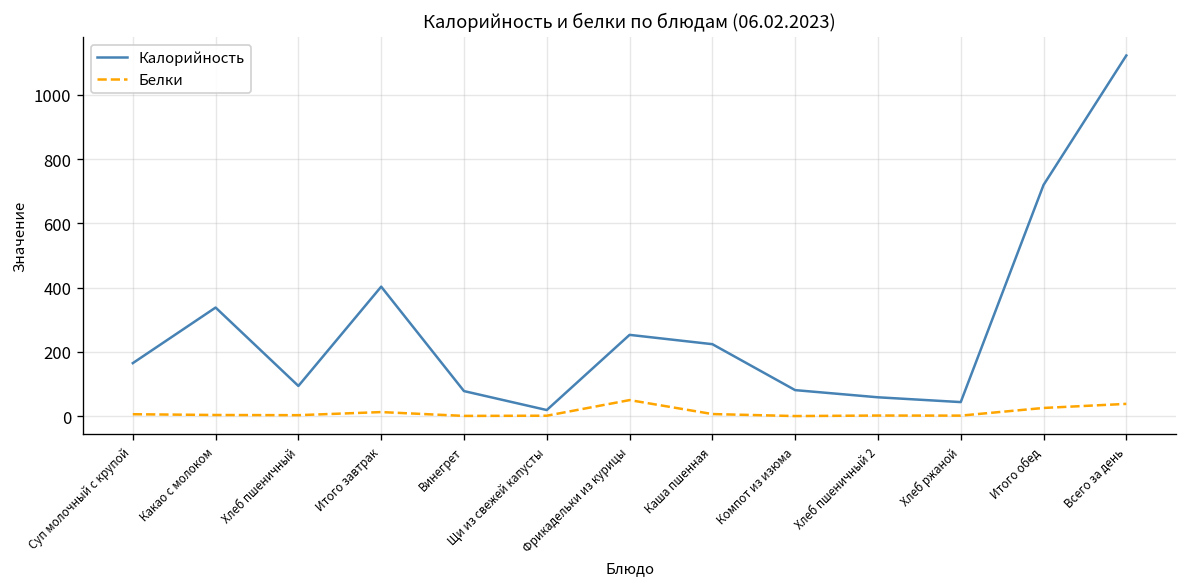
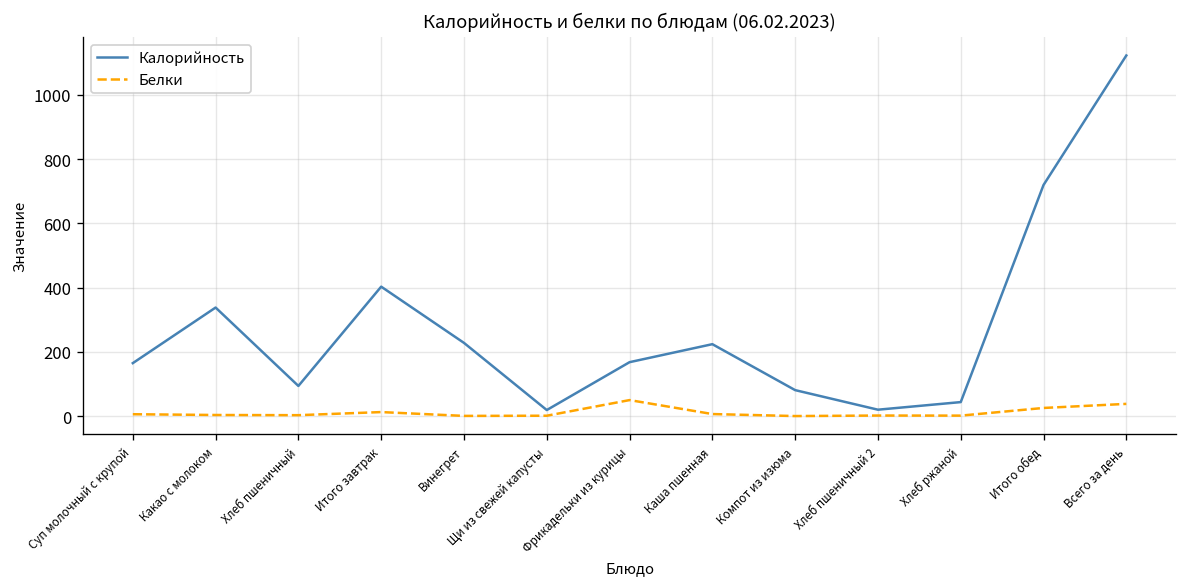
Калорийность, Винегрет: 80 -> 230
Калорийность, Фрикадельки из курицы: 250 -> 170
Калорийность, Хлеб пшеничный 2: 60 -> 20
